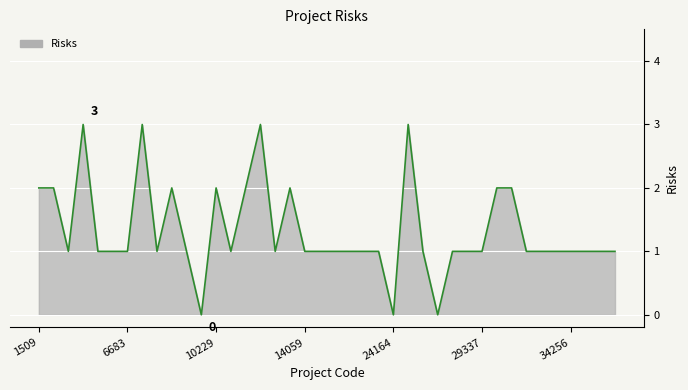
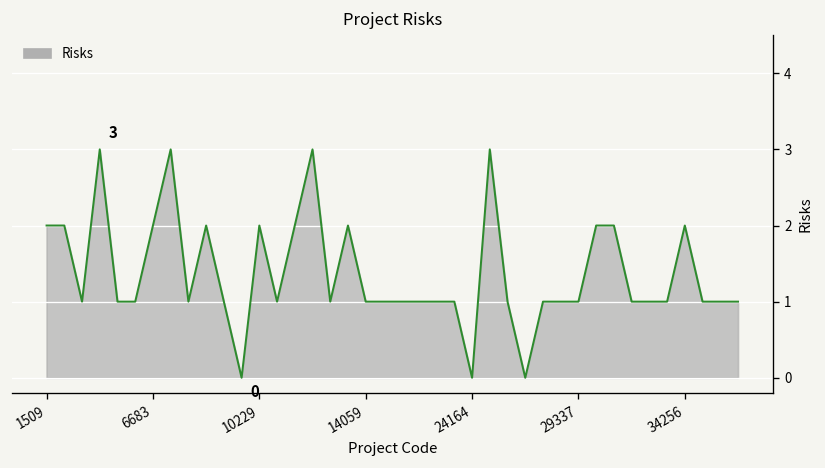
6683: 1 -> 2
34256: 1 -> 2
